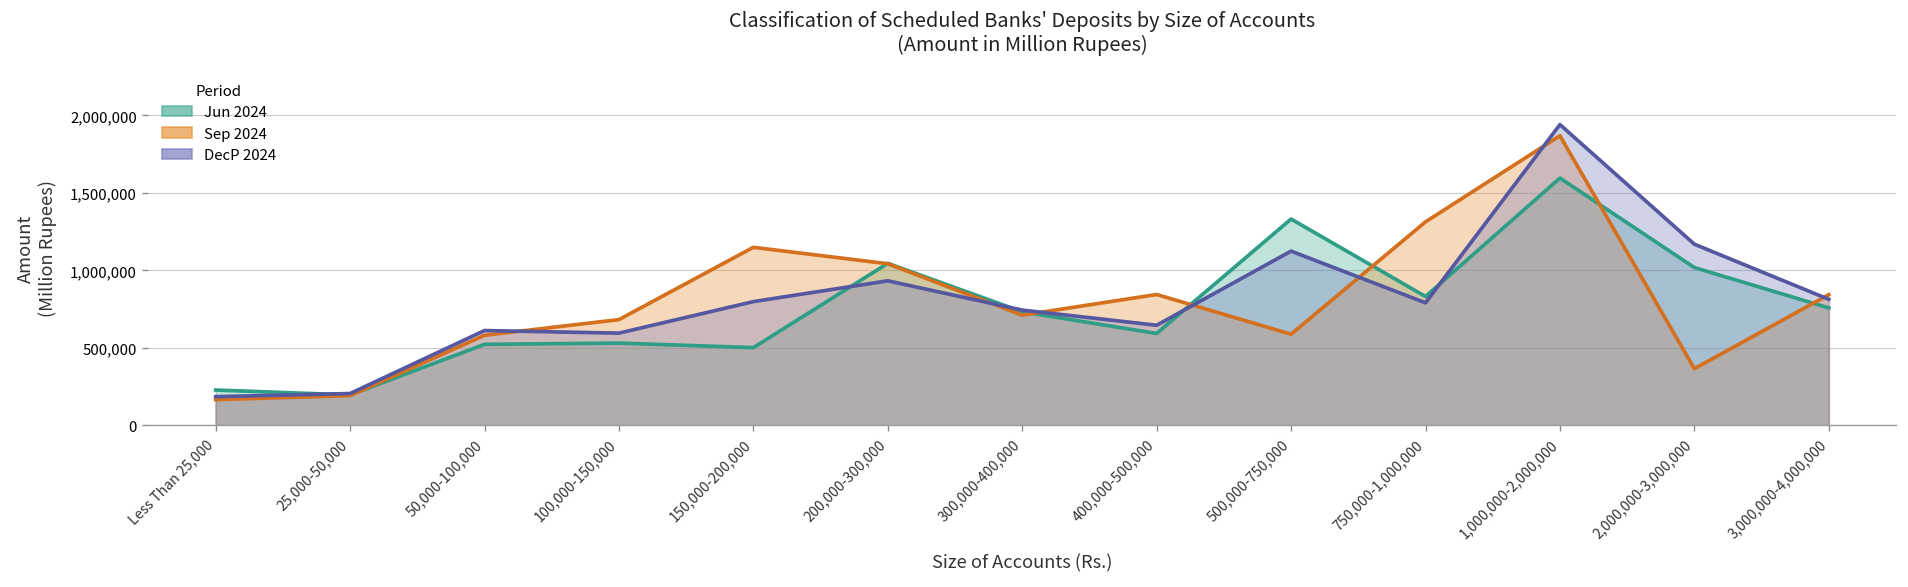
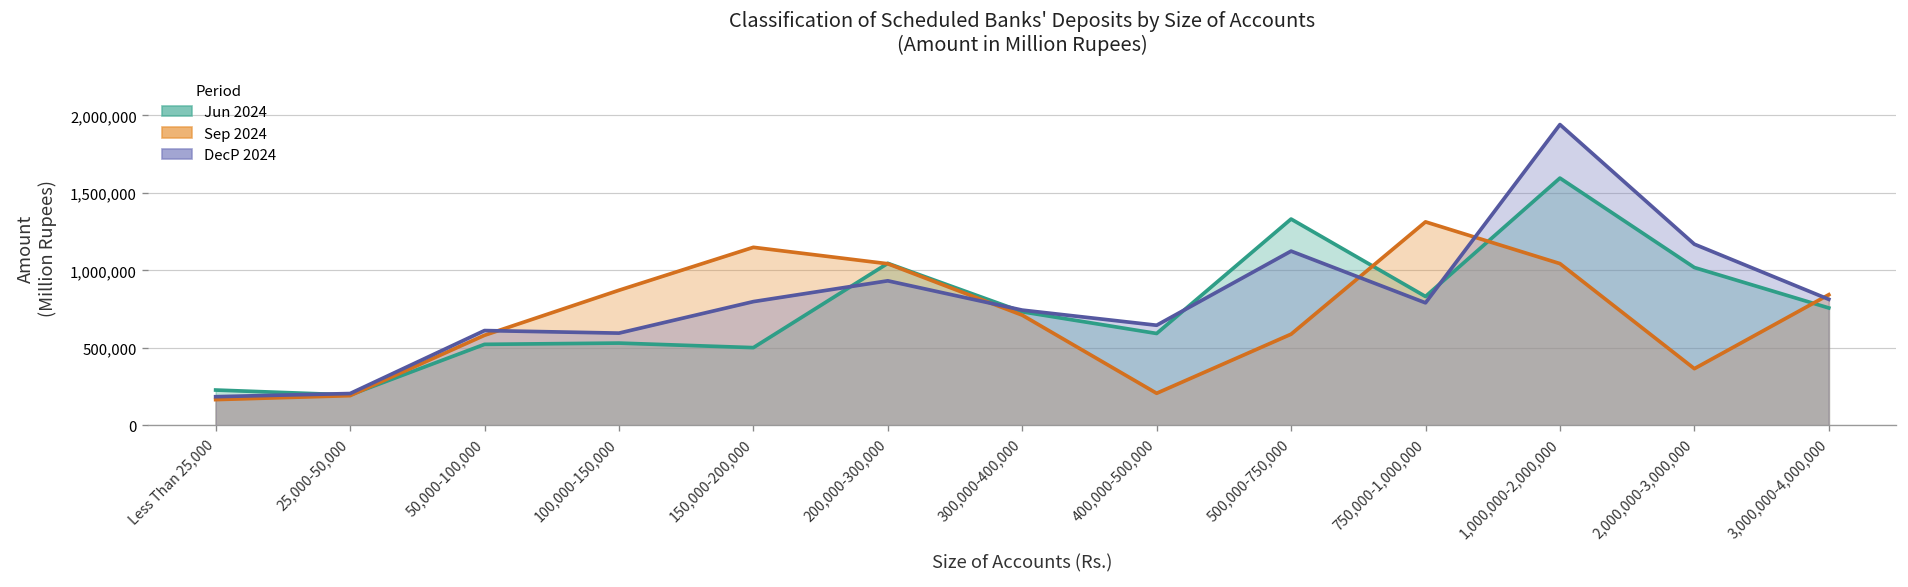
Sep 2024, 100,000-150,000: 680,000 -> 870,000
Sep 2024, 400,000-500,000: 840,000 -> 210,000
Sep 2024, 1,000,000-2,000,000: 1,870,000 -> 1,040,000
